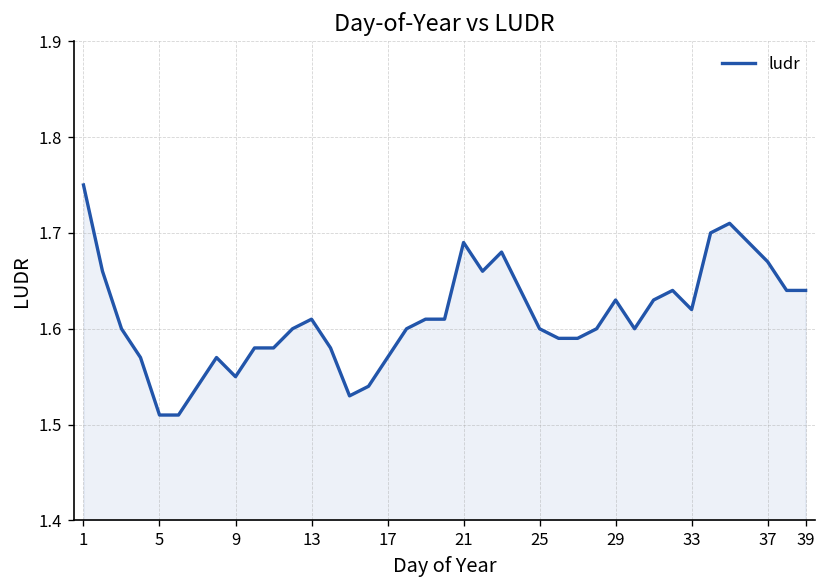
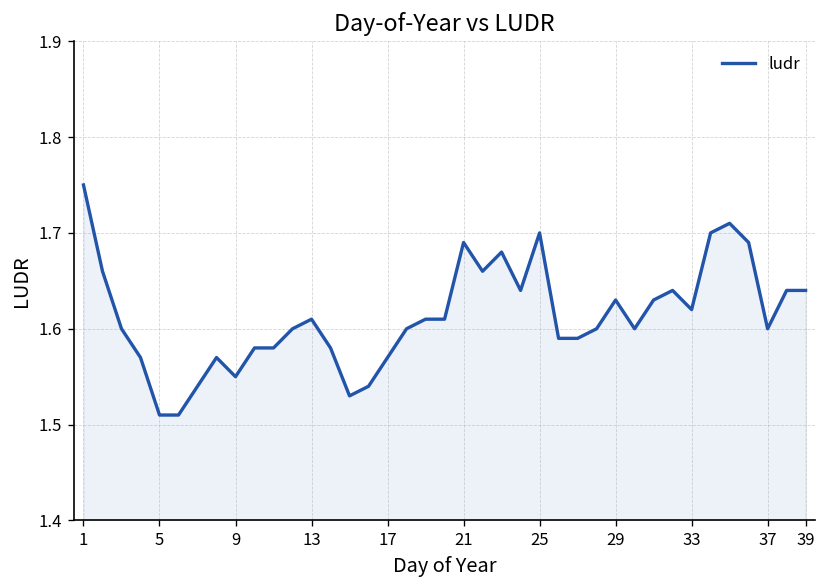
25: 1.6 -> 1.7
37: 1.67 -> 1.60
